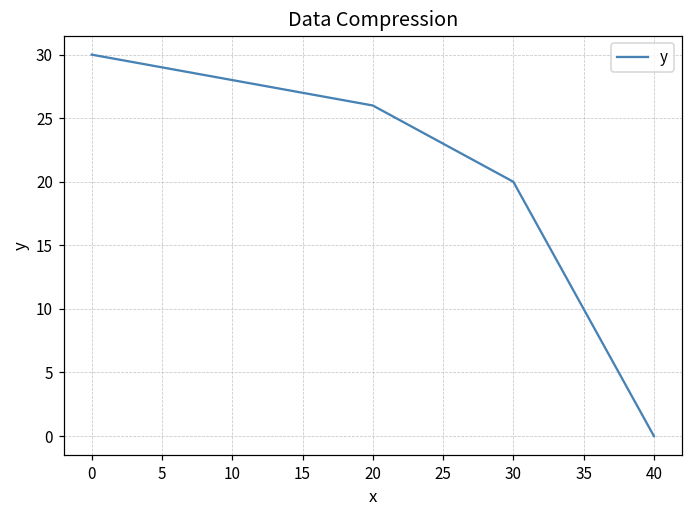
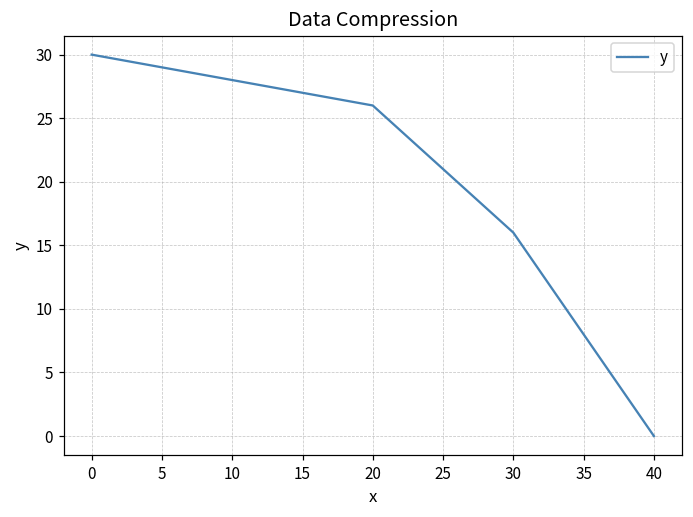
30: 20 -> 16
